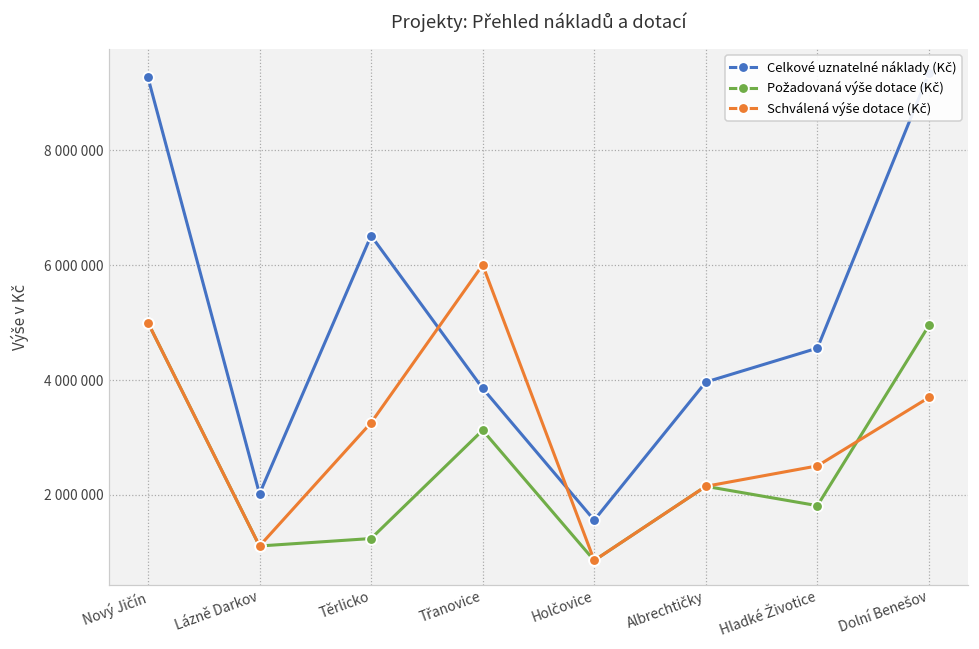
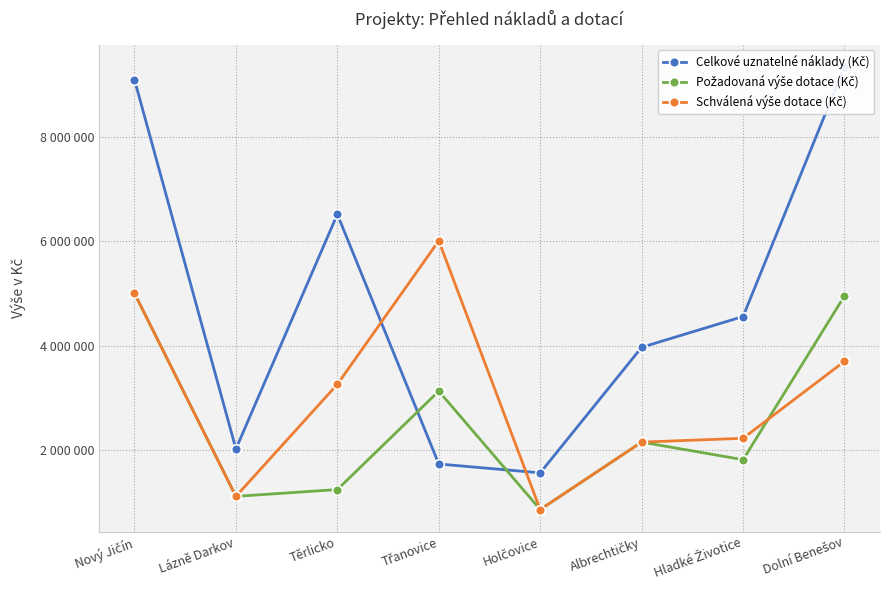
Celkové uznatelné náklady (Kč), Nový Jičín: 9300000 -> 9100000
Celkové uznatelné náklady (Kč), Třanovice: 3900000 -> 1700000
Schválená výše dotace (Kč), Hladké Životice: 2500000 -> 2200000
